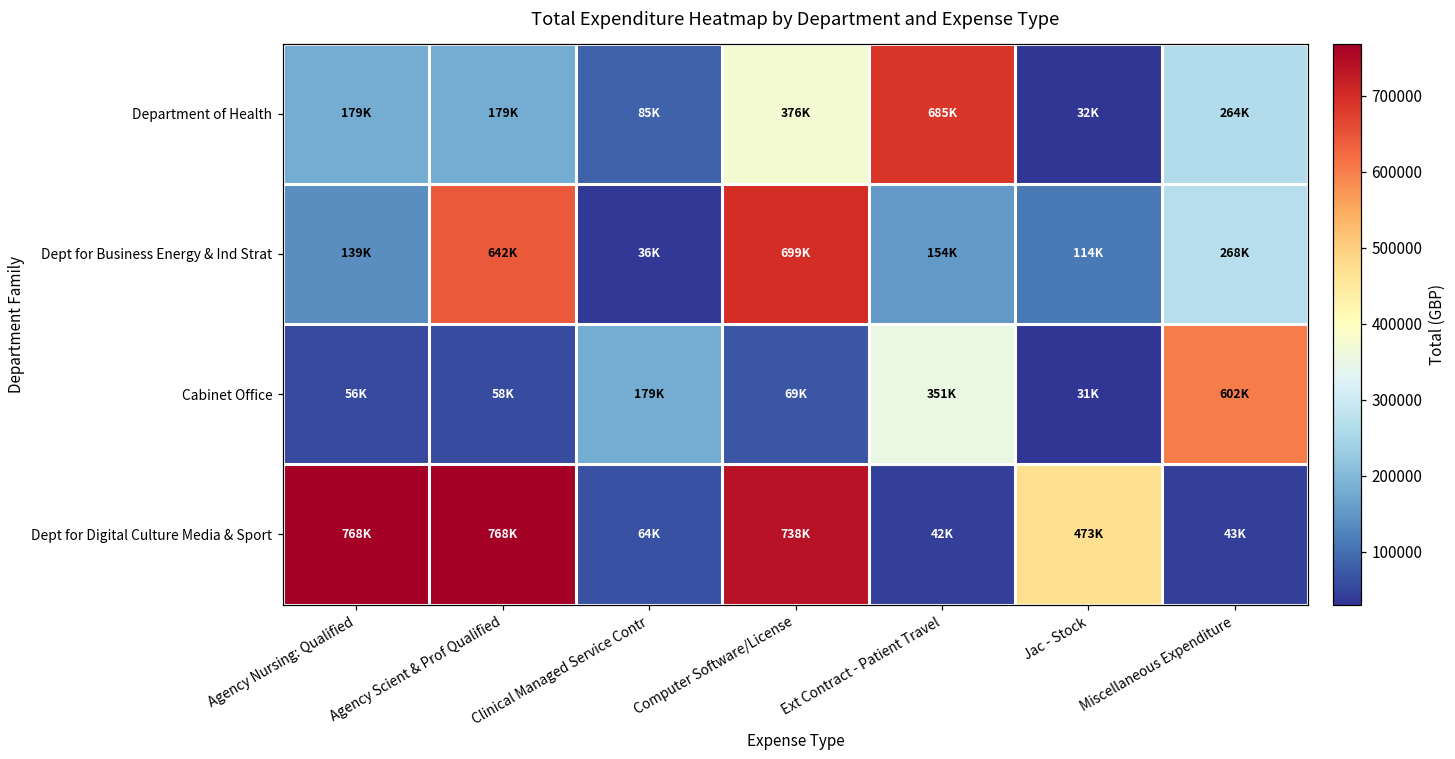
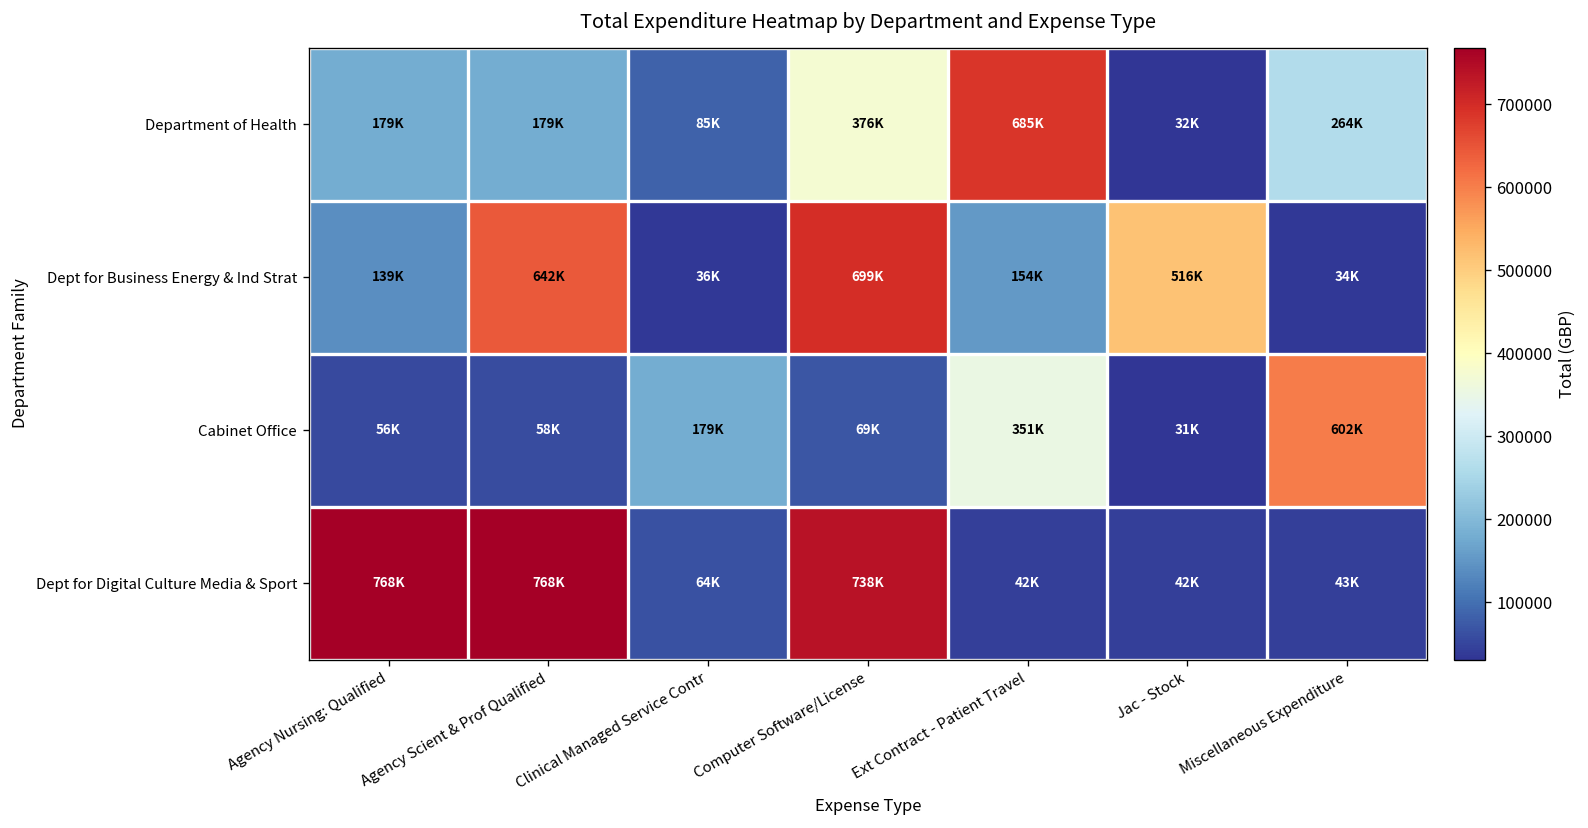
Dept for Business Energy & Ind Strat, Jac - Stock: 114K -> 516K
Dept for Business Energy & Ind Strat, Miscellaneous Expenditure: 268K -> 34K
Dept for Digital Culture Media & Sport, Jac - Stock: 473K -> 42K
